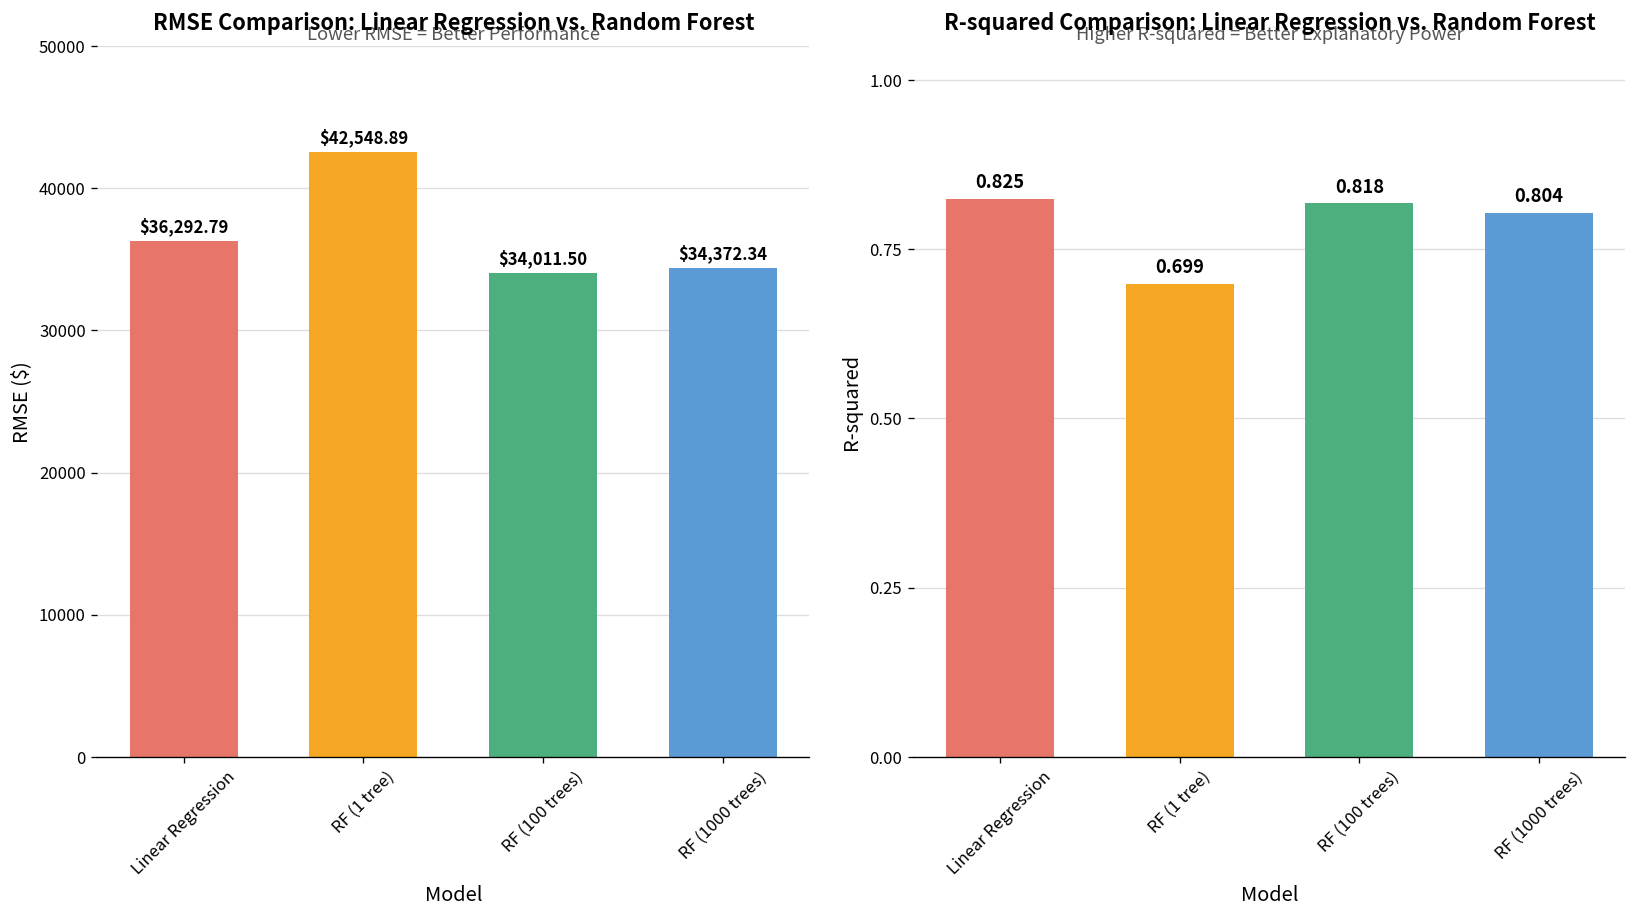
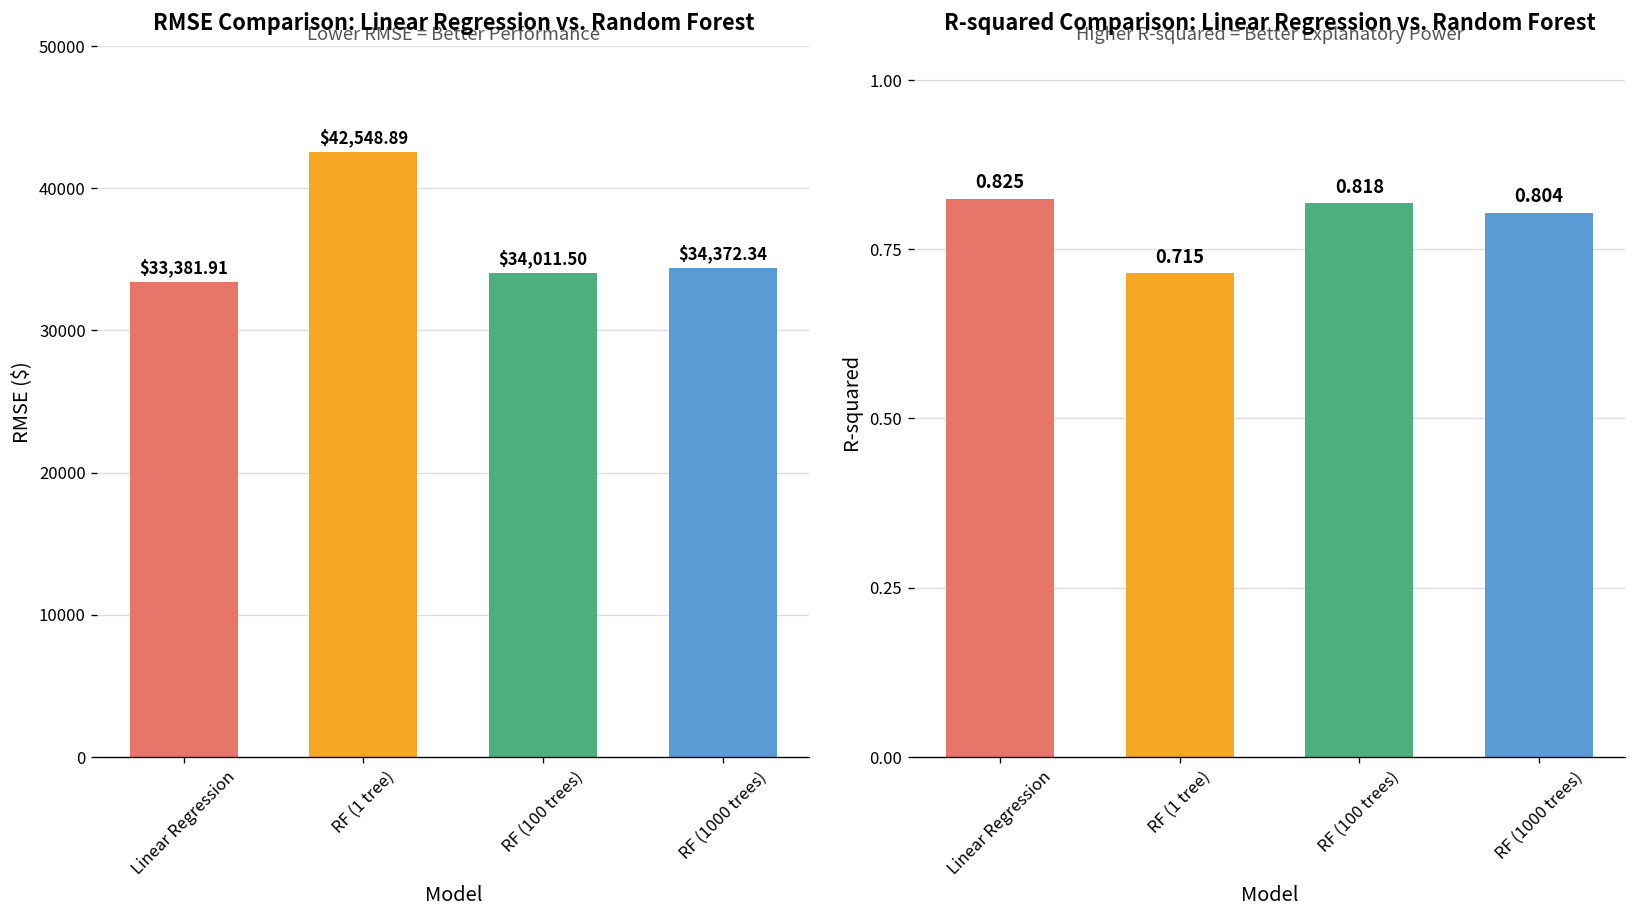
RMSE Comparison: Linear Regression vs. Random Forest, Linear Regression: $36,292.79 -> $33,381.91
R-squared Comparison: Linear Regression vs. Random Forest, RF (1 tree): 0.699 -> 0.715
